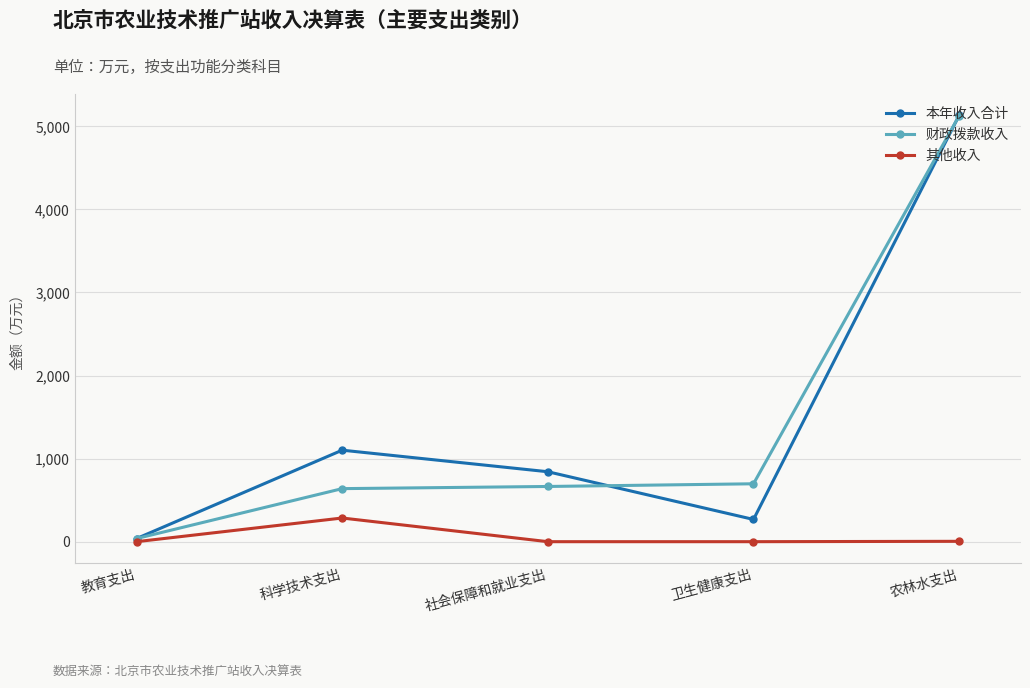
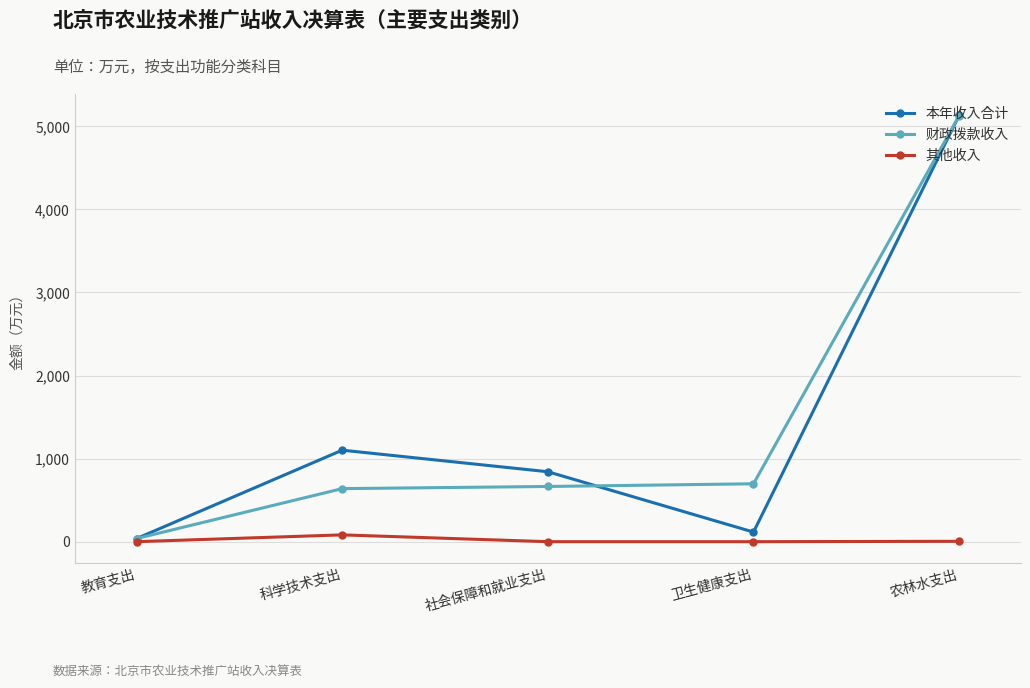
其他收入, 科学技术支出: 300 -> 100
本年收入合计, 卫生健康支出: 300 -> 100
